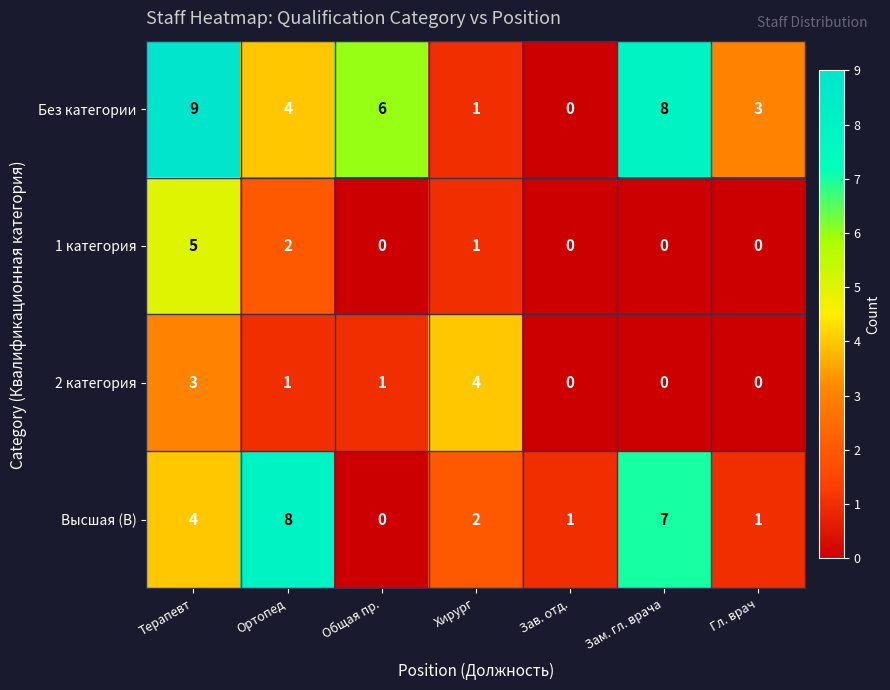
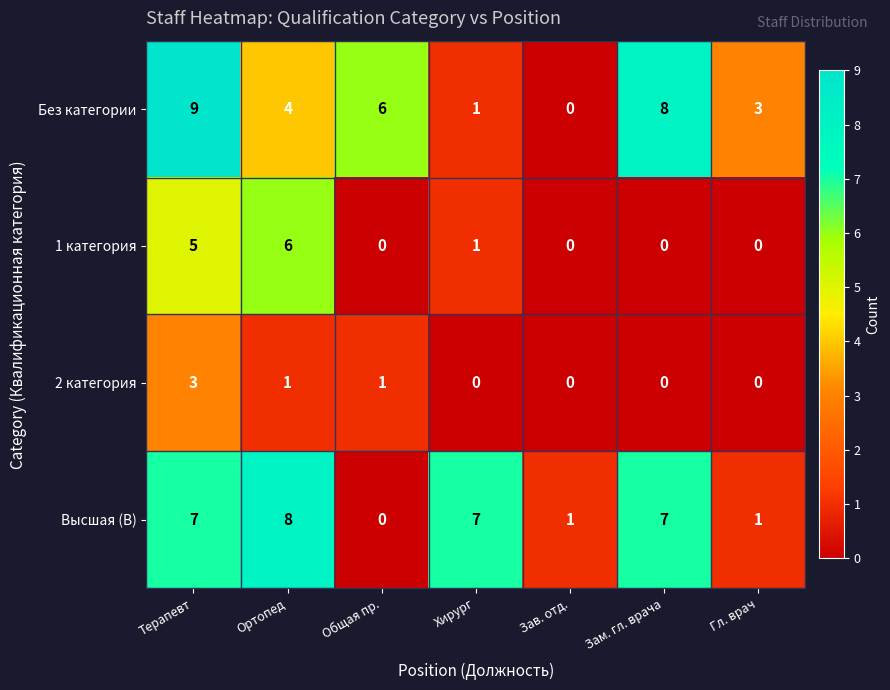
1 категория, Ортопед: 2 -> 6
2 категория, Хирург: 4 -> 0
Высшая (В), Терапевт: 4 -> 7
Высшая (В), Хирург: 2 -> 7
